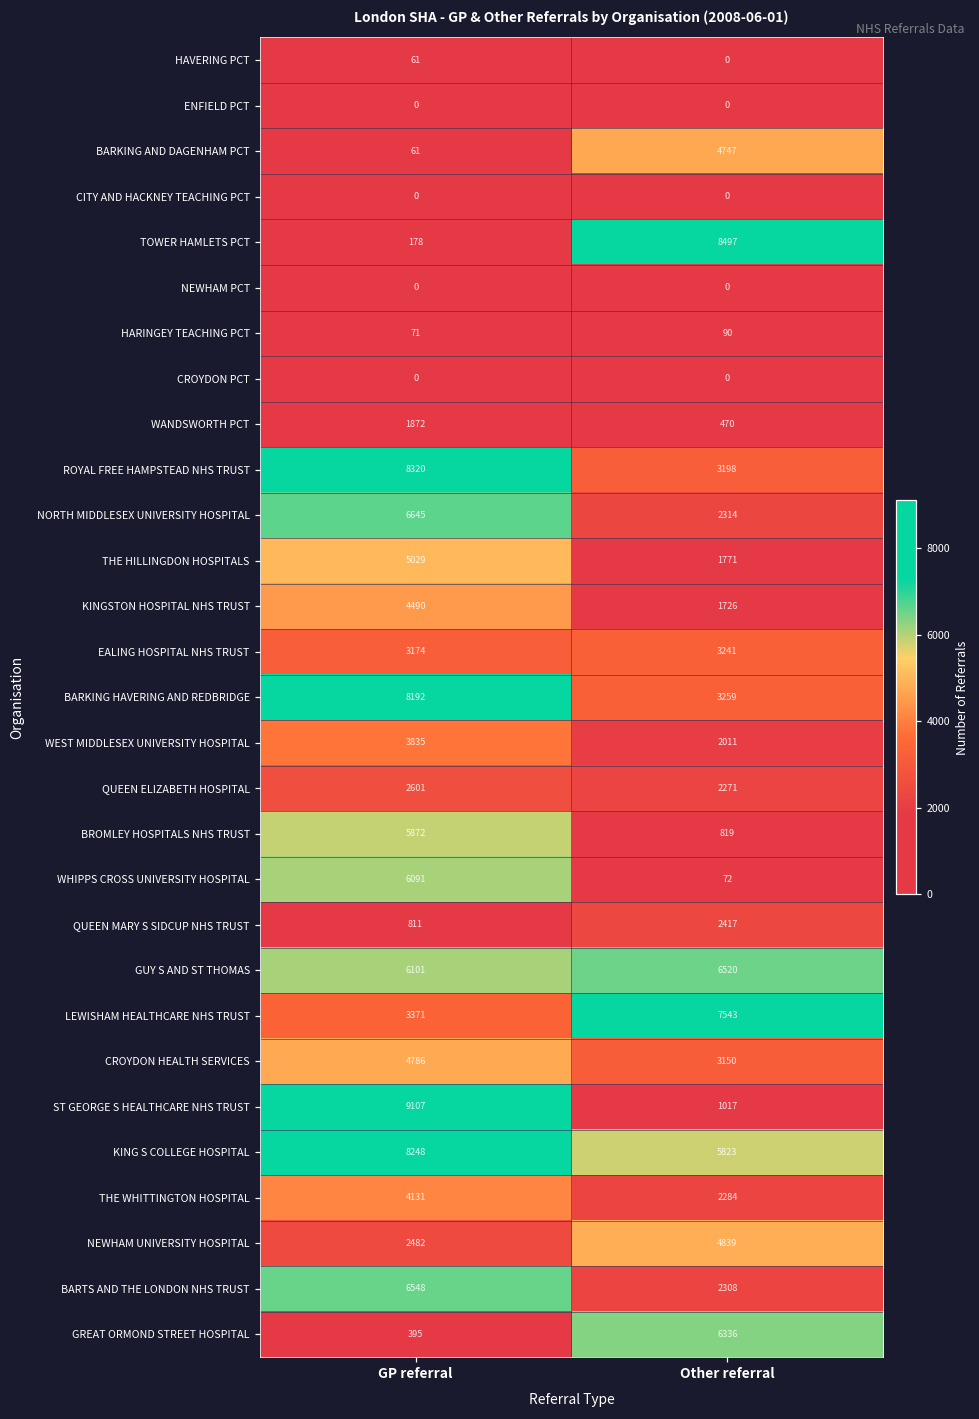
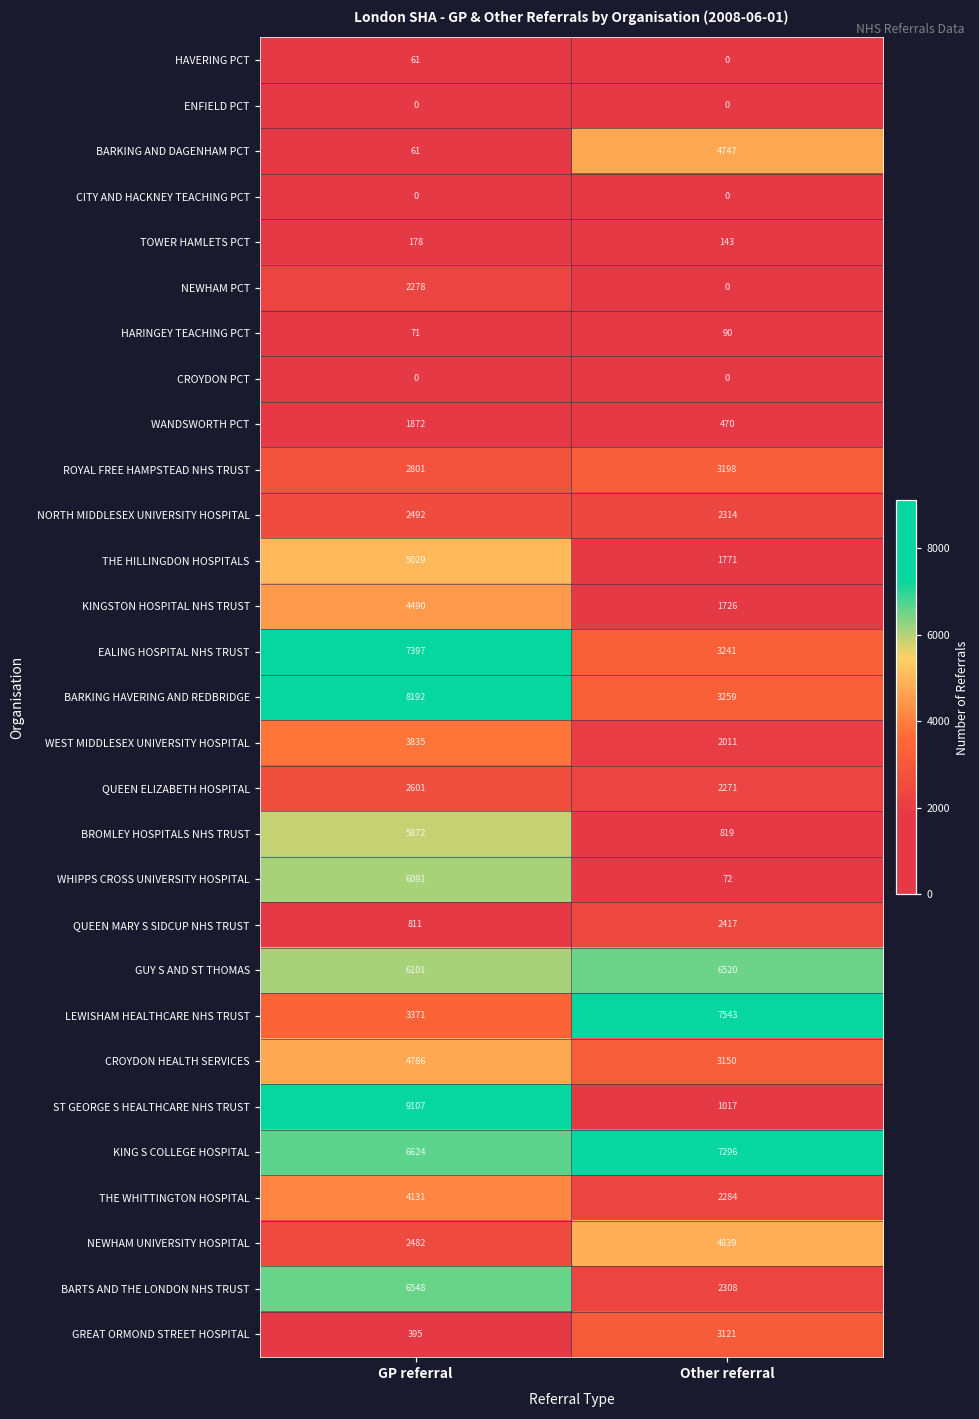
TOWER HAMLETS PCT, Other referral: 8497 -> 143
NEWHAM PCT, GP referral: 0 -> 2278
ROYAL FREE HAMPSTEAD NHS TRUST, GP referral: 8320 -> 2801
NORTH MIDDLESEX UNIVERSITY HOSPITAL, GP referral: 6645 -> 2492
EALING HOSPITAL NHS TRUST, GP referral: 3174 -> 7397
KING S COLLEGE HOSPITAL, GP referral: 8248 -> 6624
KING S COLLEGE HOSPITAL, Other referral: 5823 -> 7296
GREAT ORMOND STREET HOSPITAL, Other referral: 6336 -> 3121
